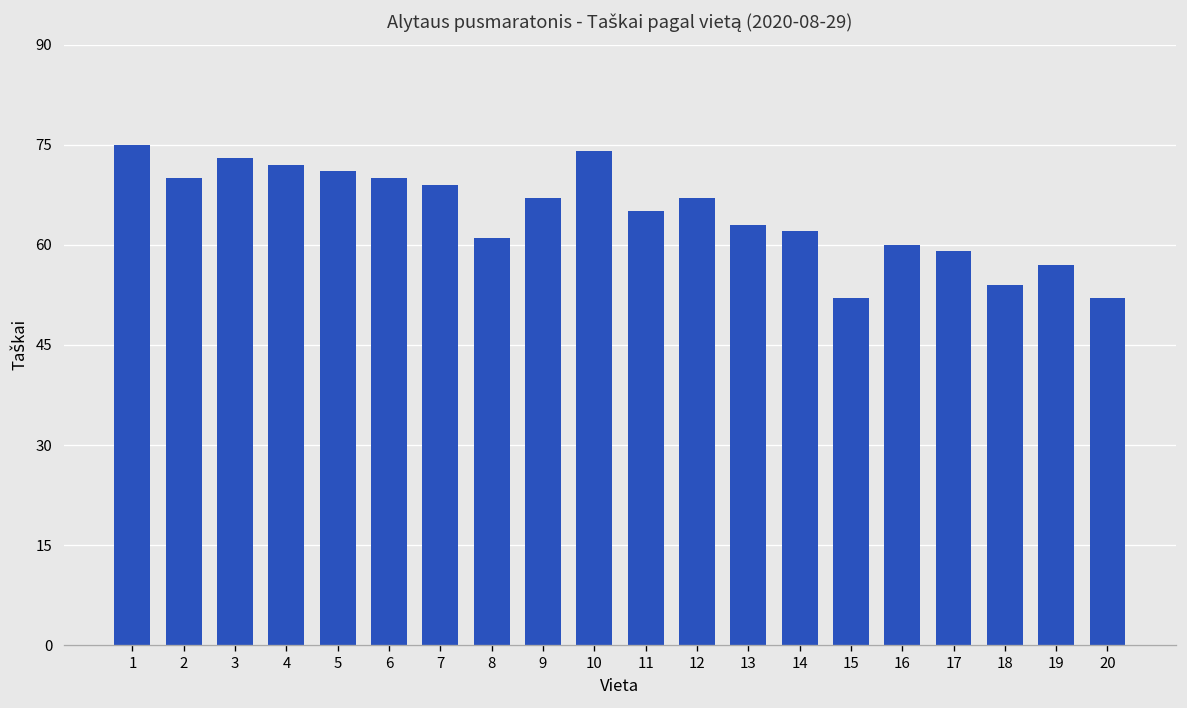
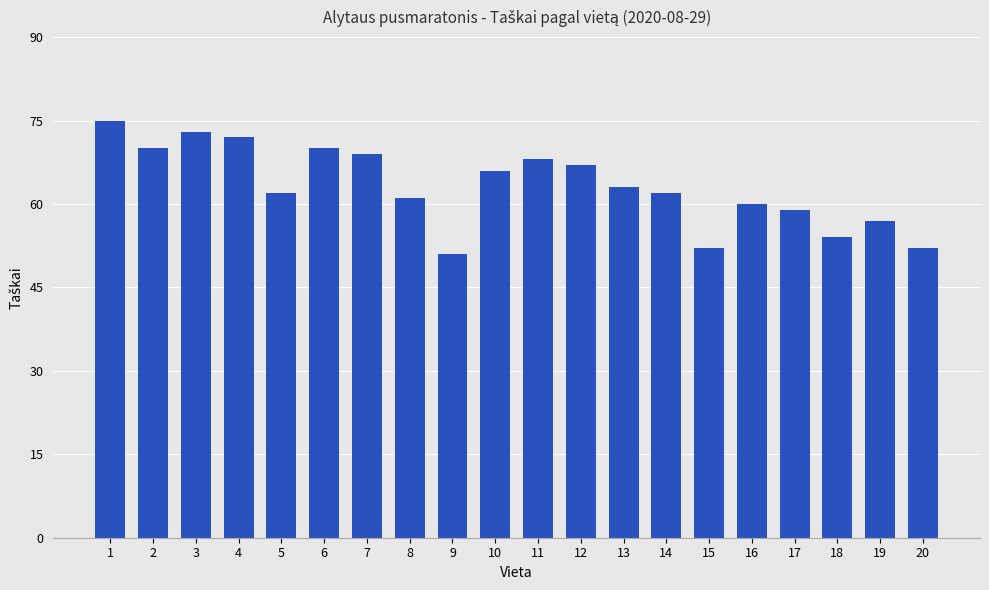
5: 71 -> 62
9: 67 -> 51
10: 74 -> 66
11: 65 -> 68
